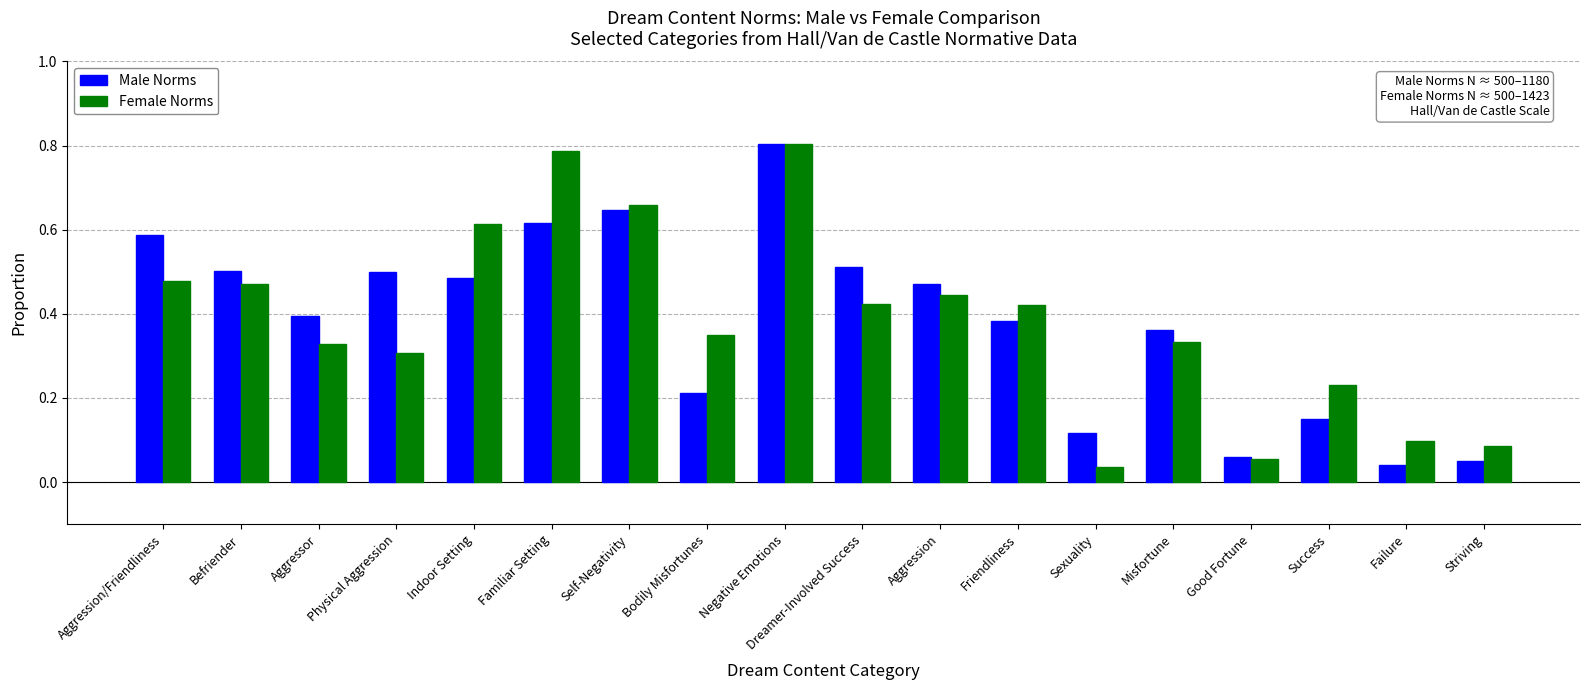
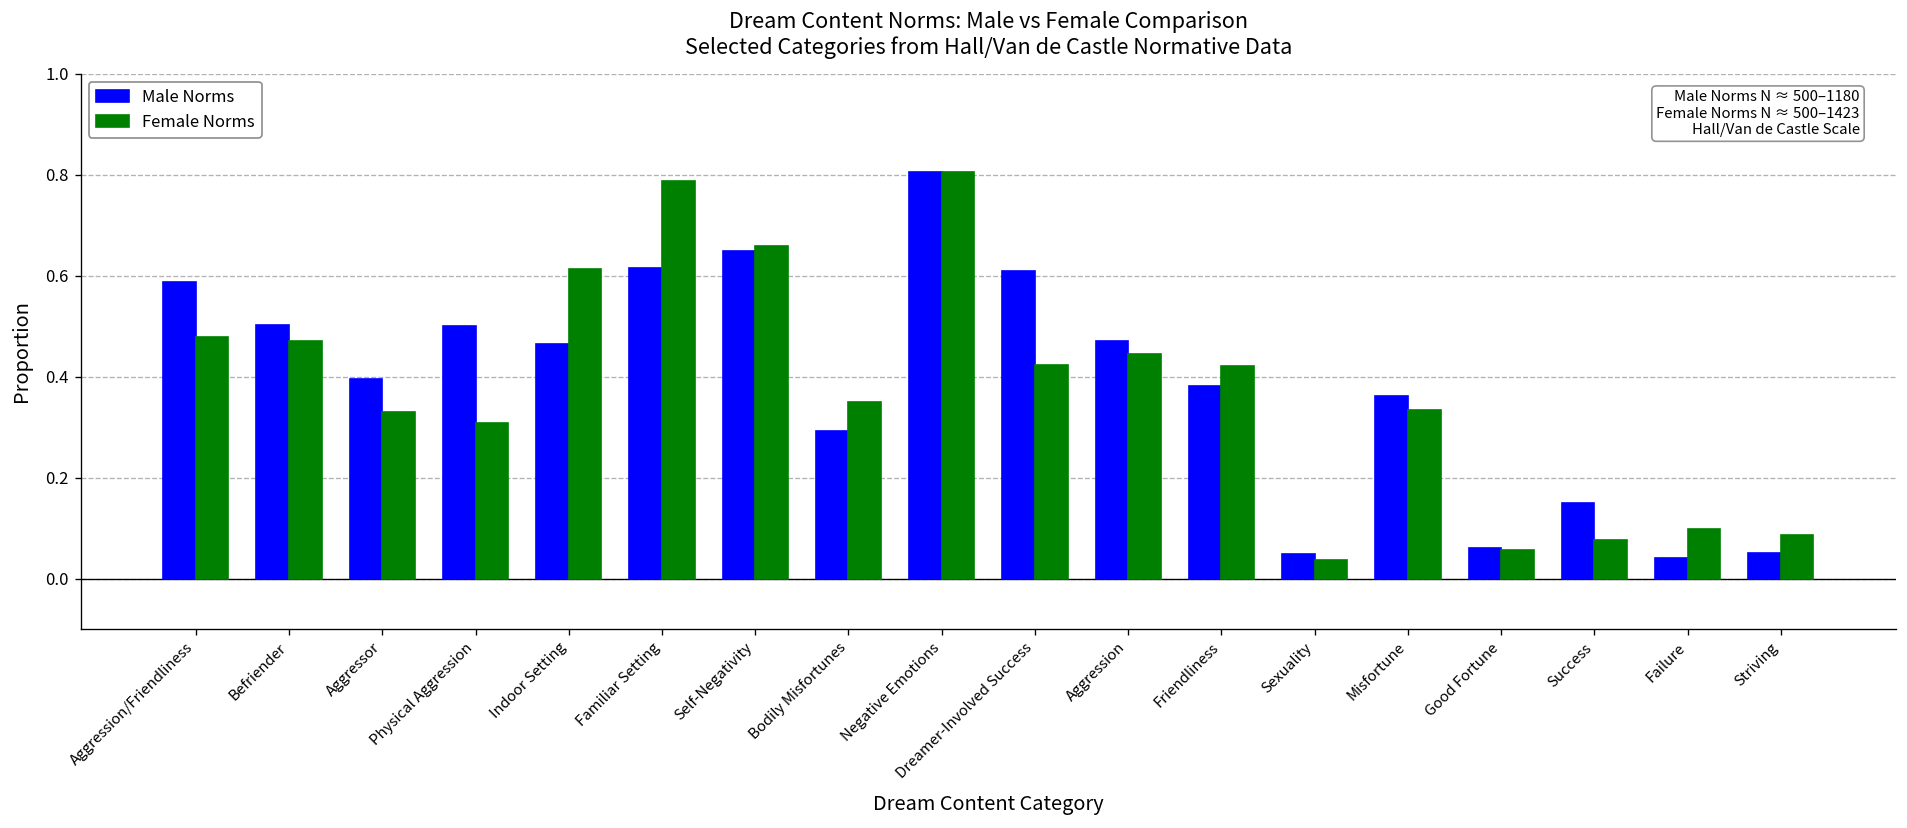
Male Norms, Indoor Setting: 0.48 -> 0.46
Male Norms, Bodily Misfortunes: 0.21 -> 0.29
Male Norms, Dreamer-Involved Success: 0.51 -> 0.61
Male Norms, Sexuality: 0.12 -> 0.05
Female Norms, Success: 0.23 -> 0.08
